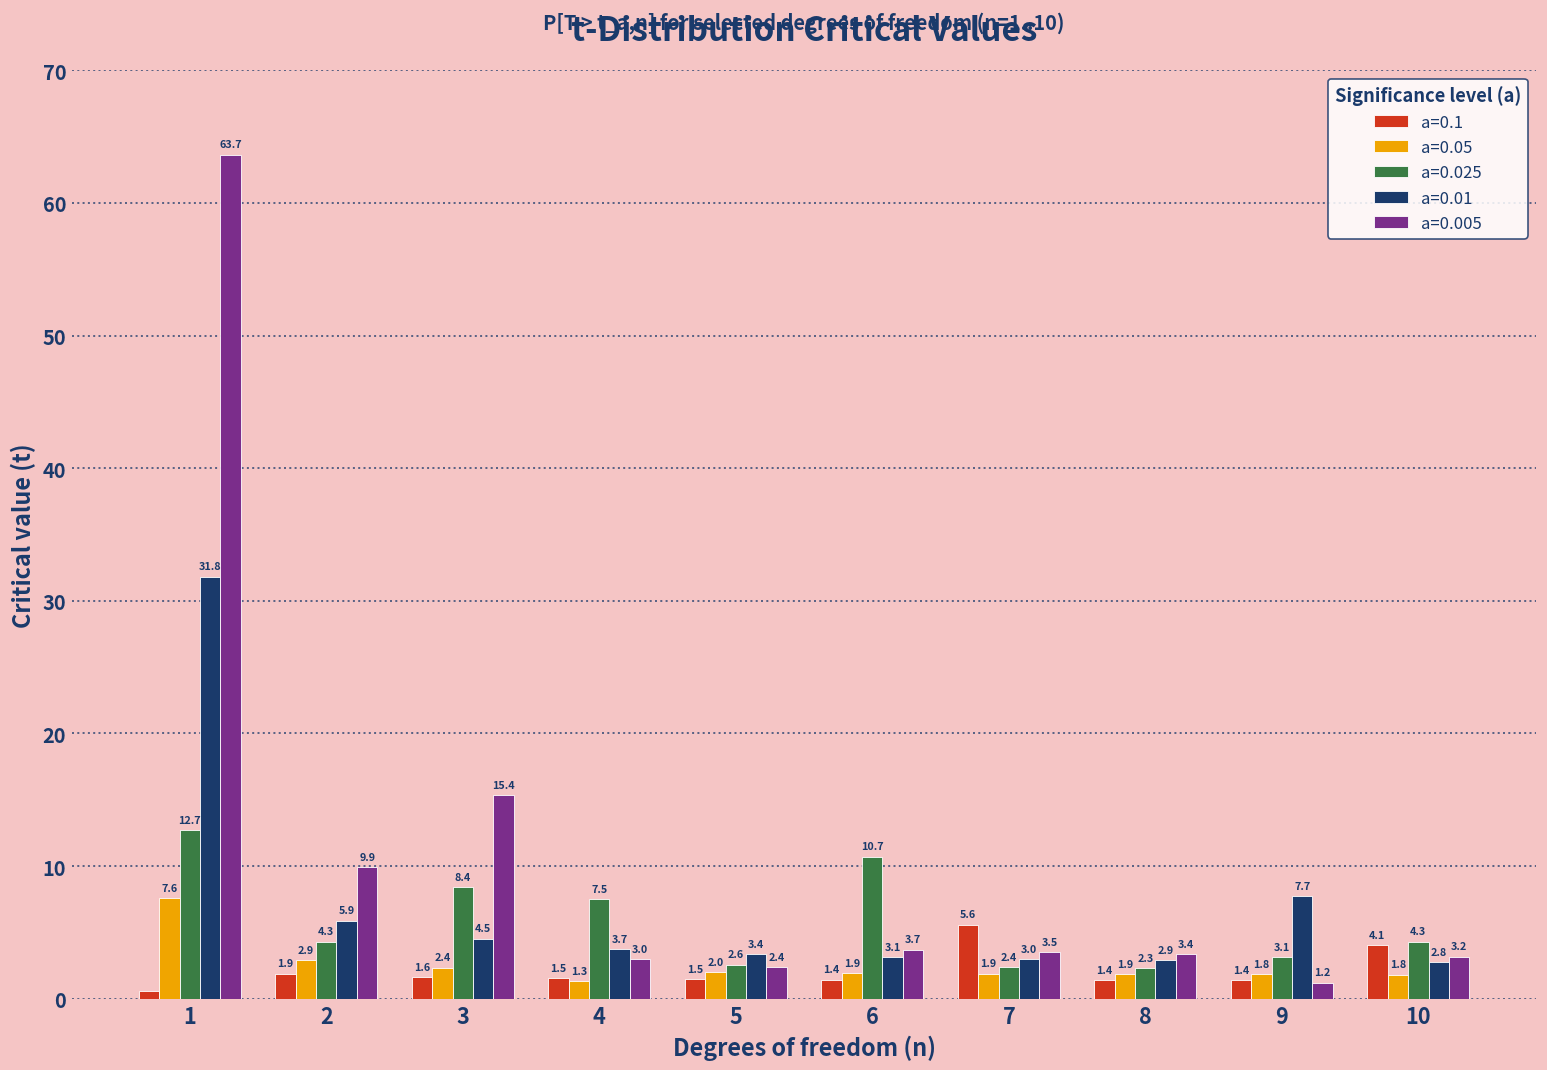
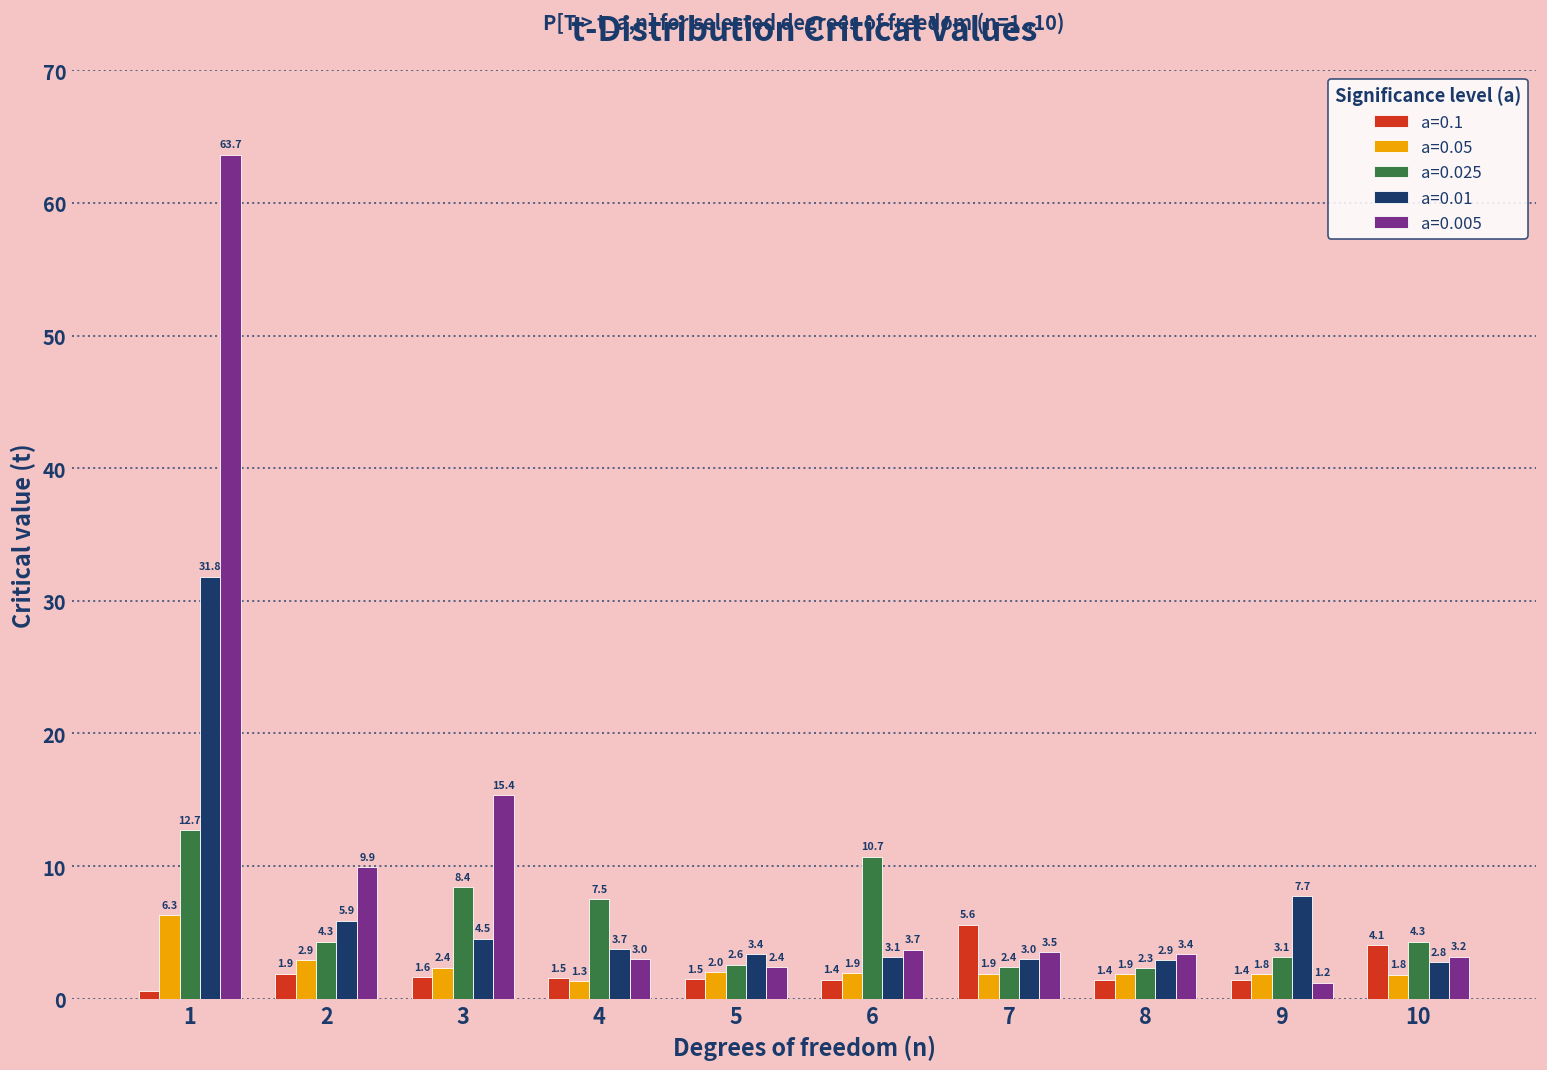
a=0.05, 1: 7.6 -> 6.3
